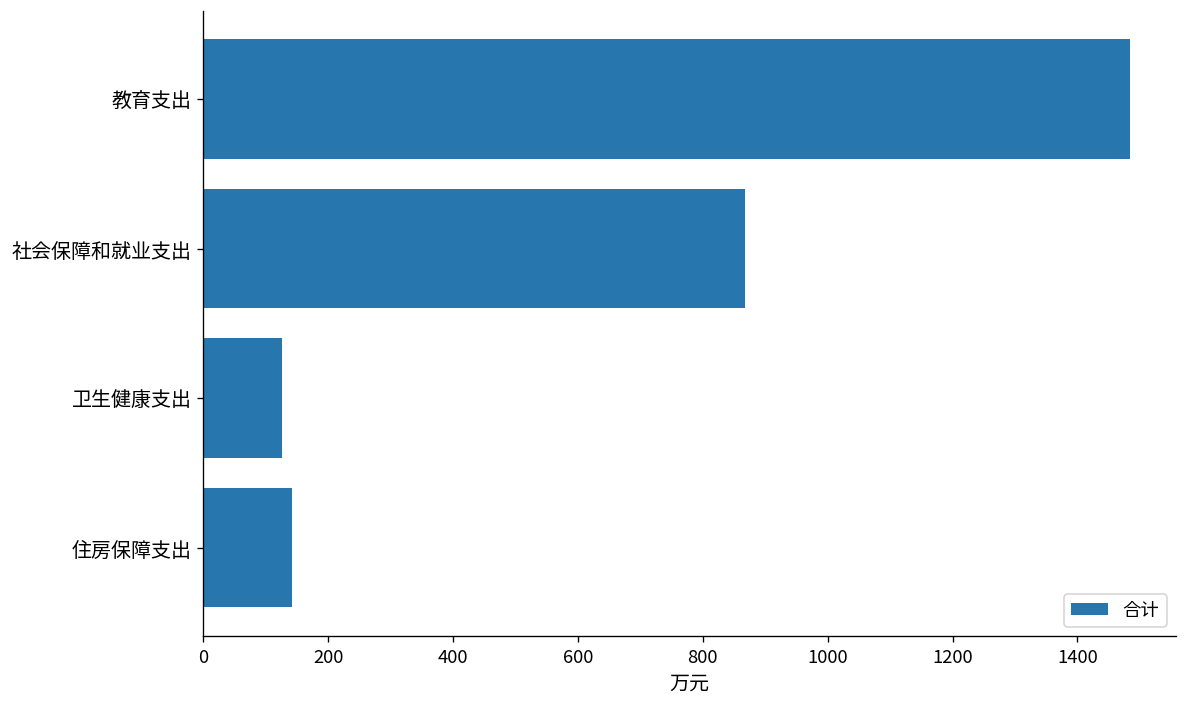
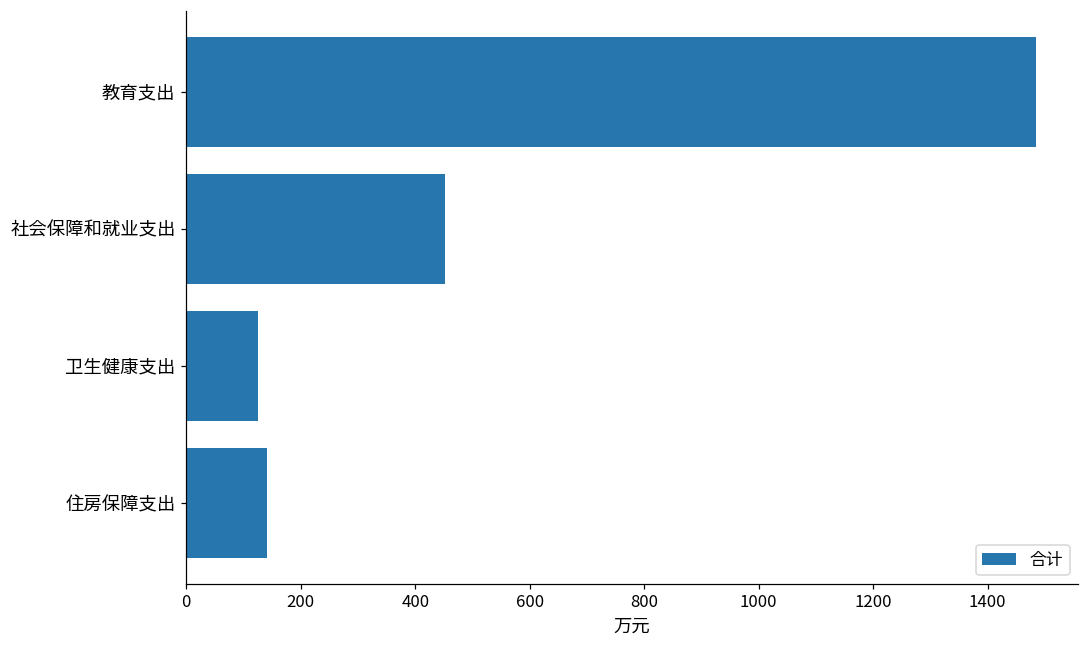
社会保障和就业支出: 870 -> 450
